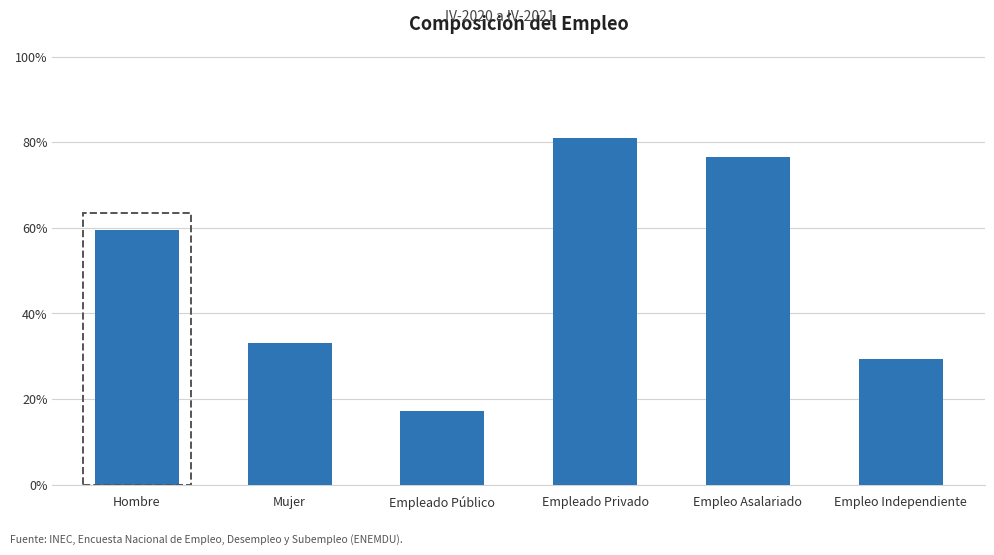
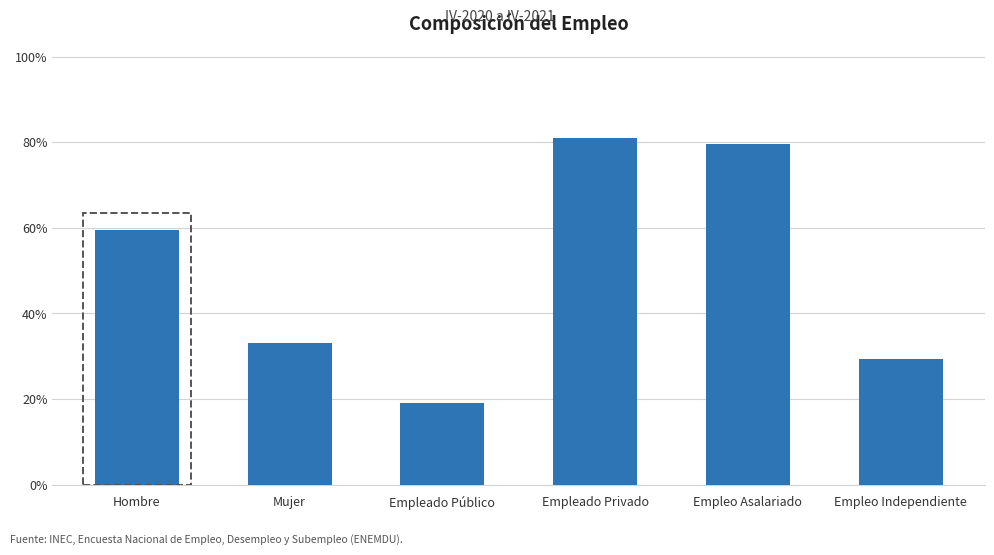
Empleado Público: 17% -> 19%
Empleo Asalariado: 77% -> 79%
